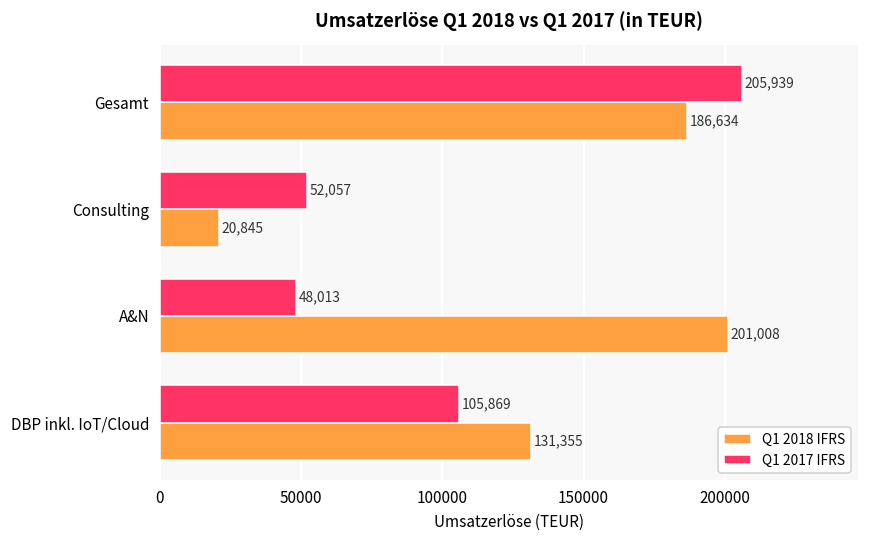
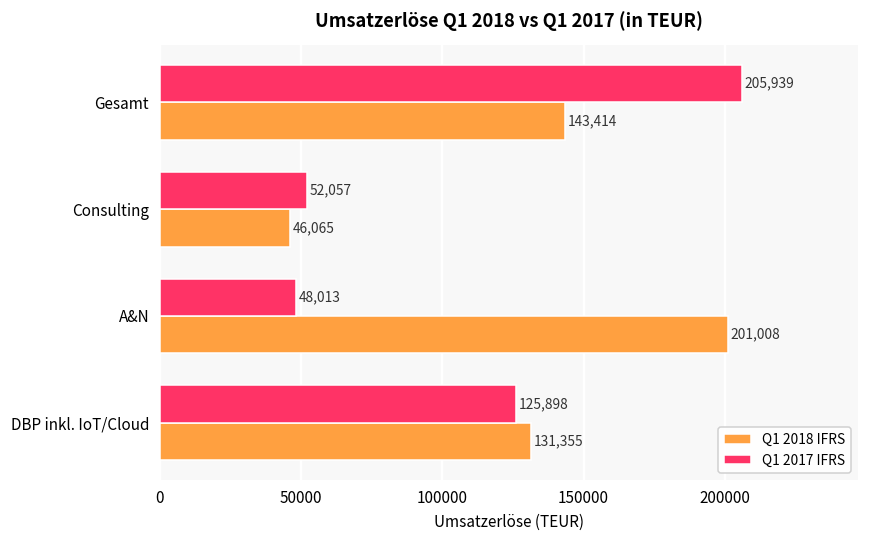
Q1 2018 IFRS, Gesamt: 186,634 -> 143,414
Q1 2018 IFRS, Consulting: 20,845 -> 46,065
Q1 2017 IFRS, DBP inkl. IoT/Cloud: 105,869 -> 125,898
